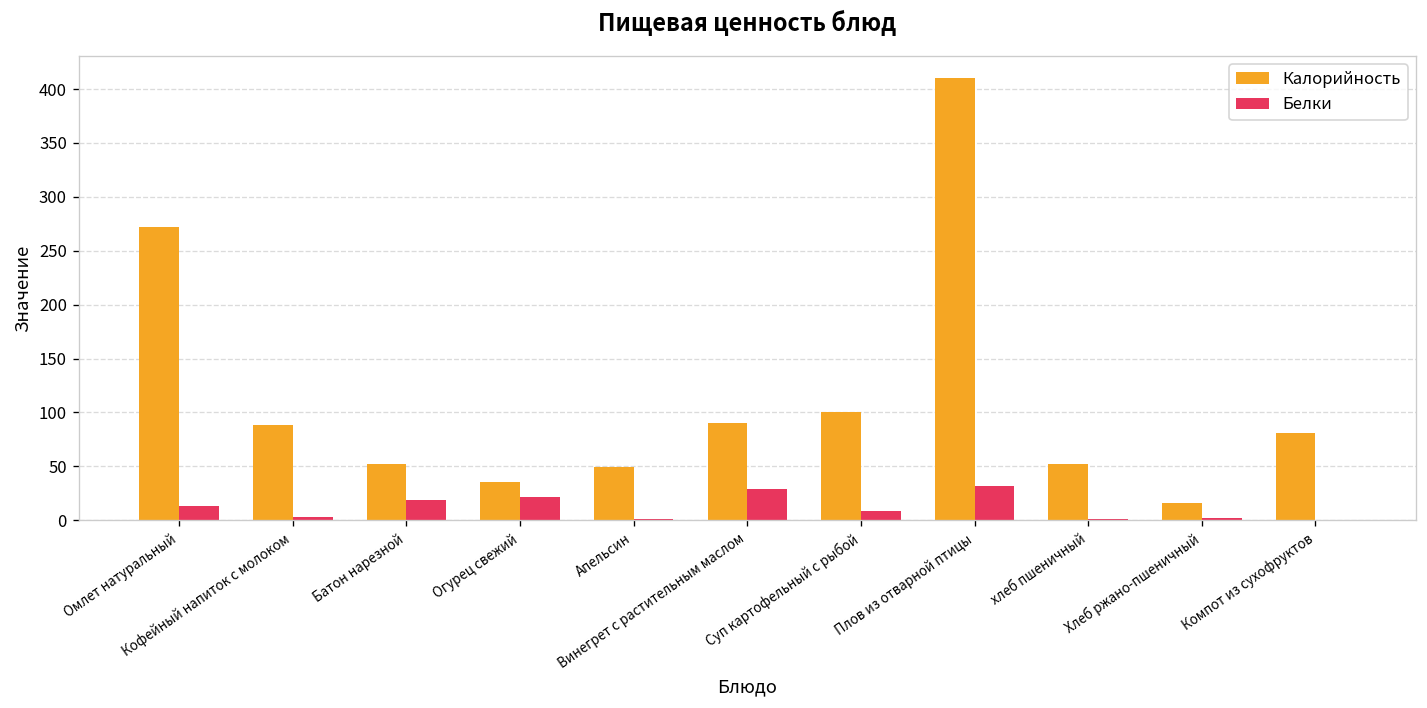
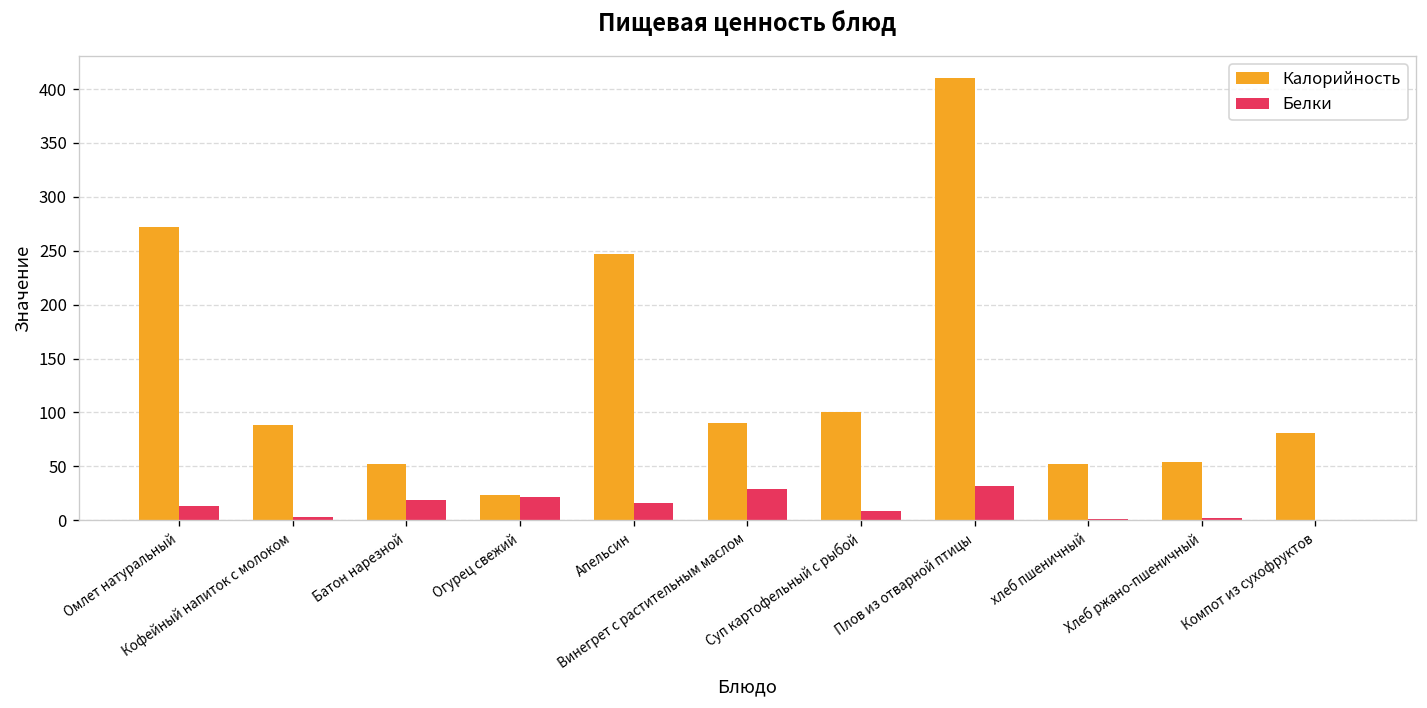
Калорийность, Огурец свежий: 40 -> 20
Калорийность, Апельсин: 50 -> 250
Белки, Апельсин: 0 -> 20
Калорийность, Хлеб ржано-пшеничный: 20 -> 50
